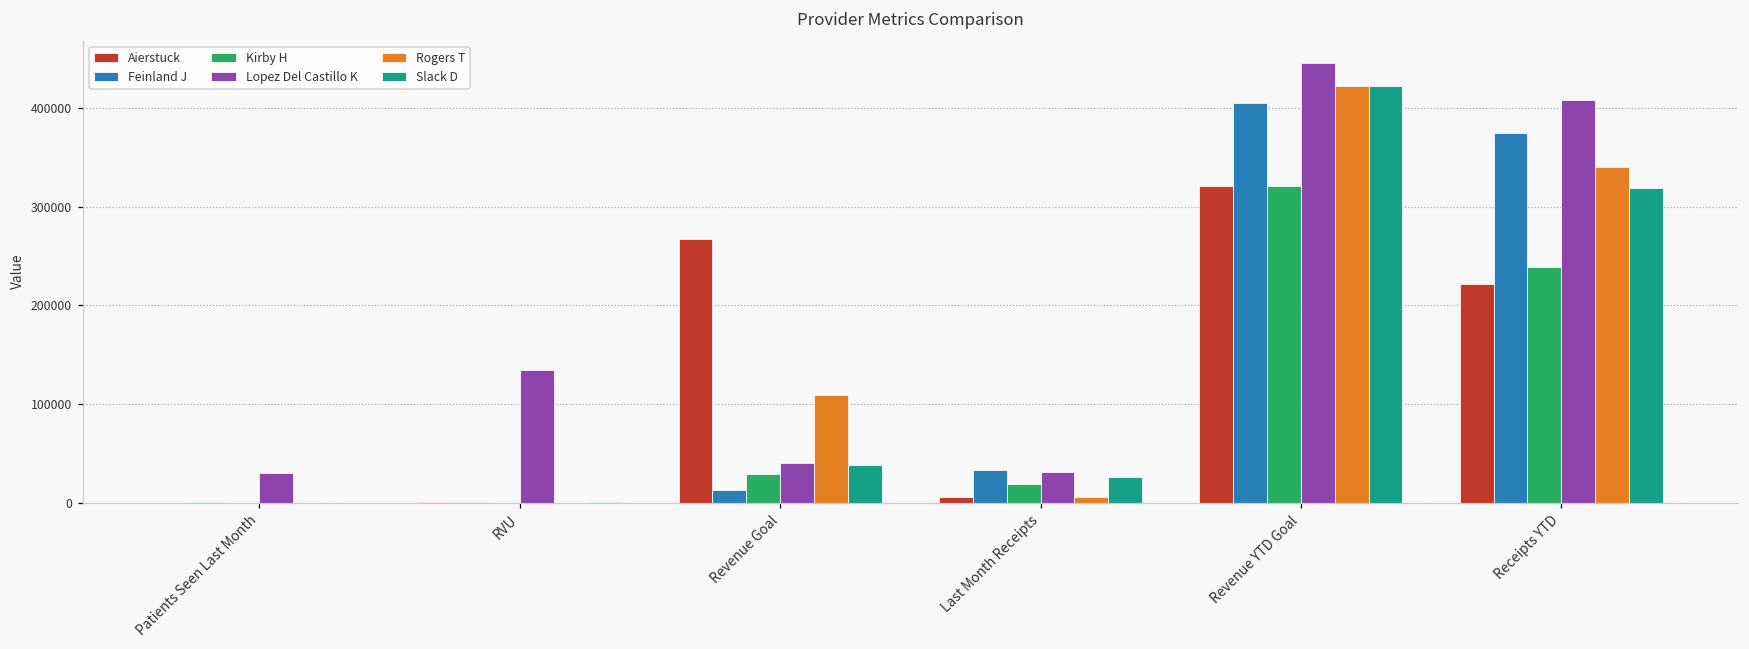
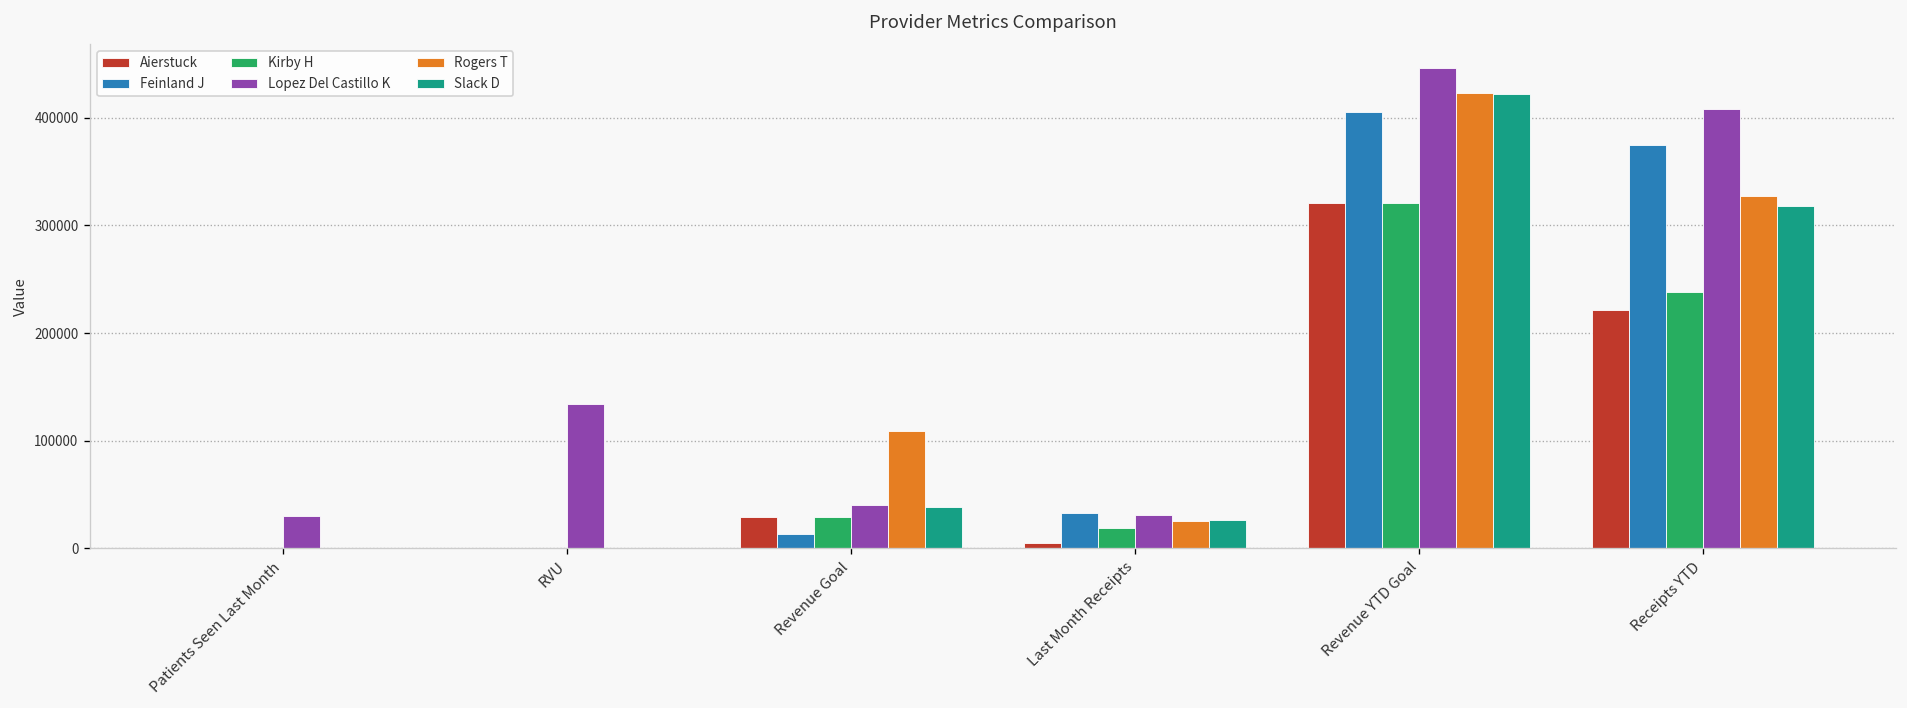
Aierstuck, Revenue Goal: 270000 -> 30000
Rogers T, Last Month Receipts: 10000 -> 30000
Rogers T, Receipts YTD: 340000 -> 330000
